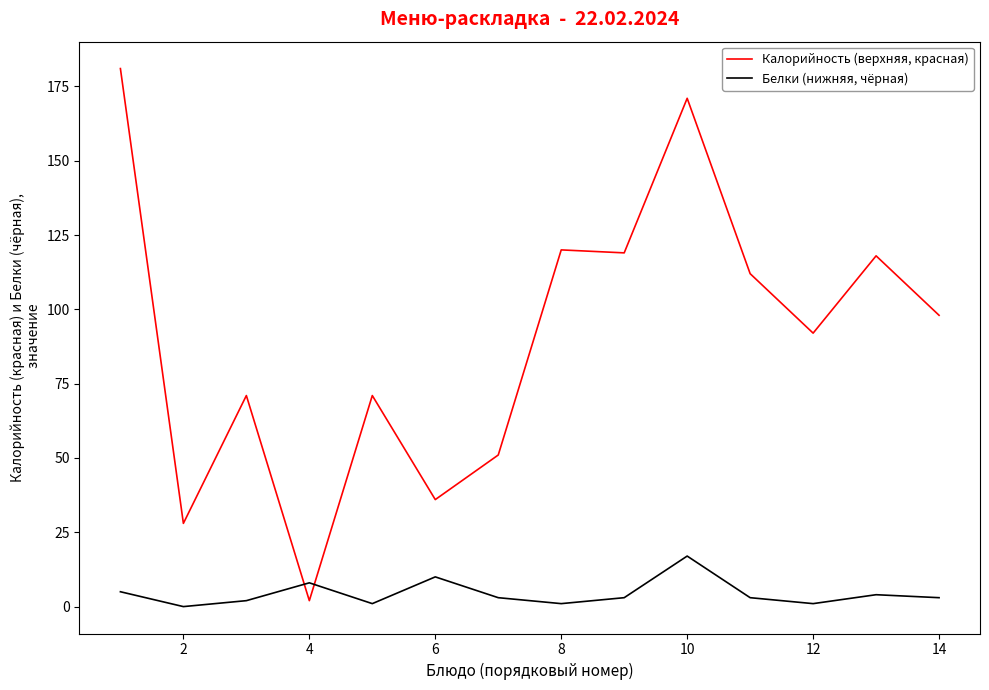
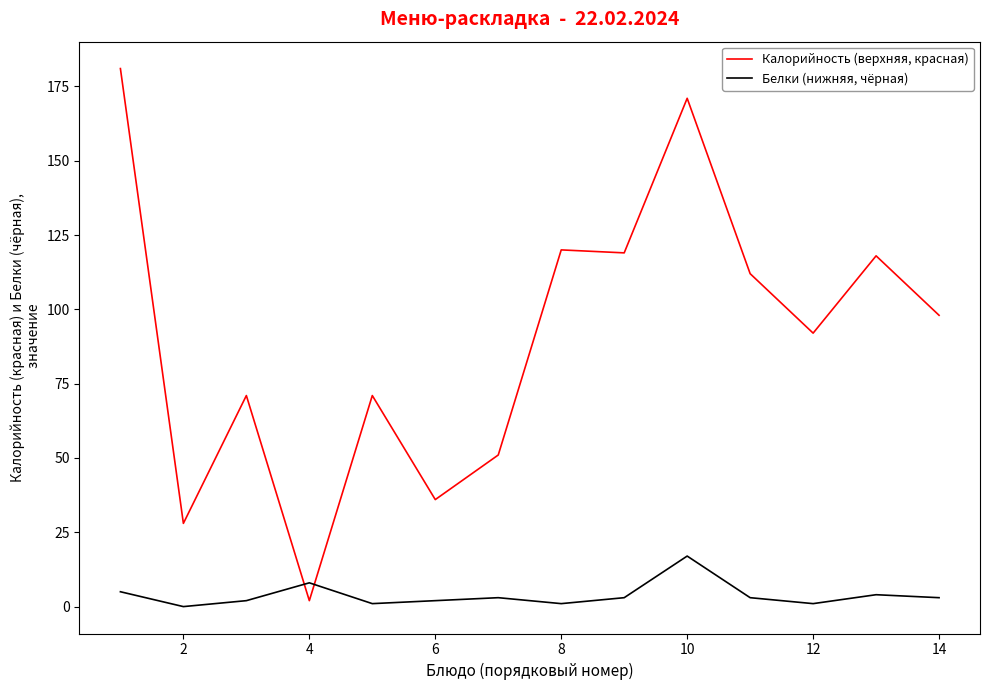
Белки (нижняя, чёрная), 6: 10 -> 2
